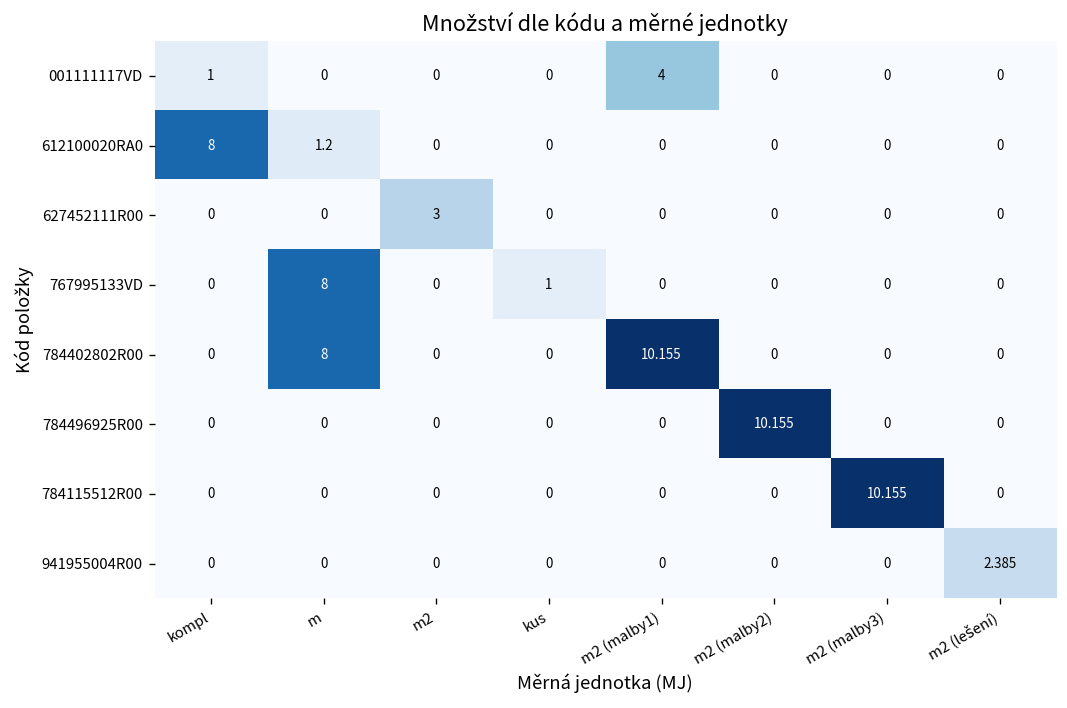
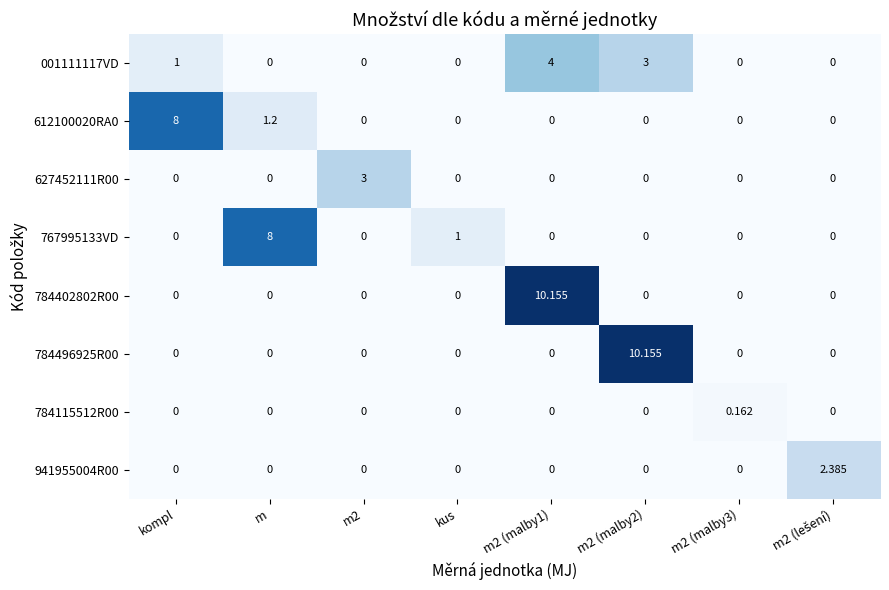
001111117VD, m2 (malby2): 0 -> 3
784402802R00, m: 8 -> 0
784115512R00, m2 (malby3): 10.155 -> 0.162
